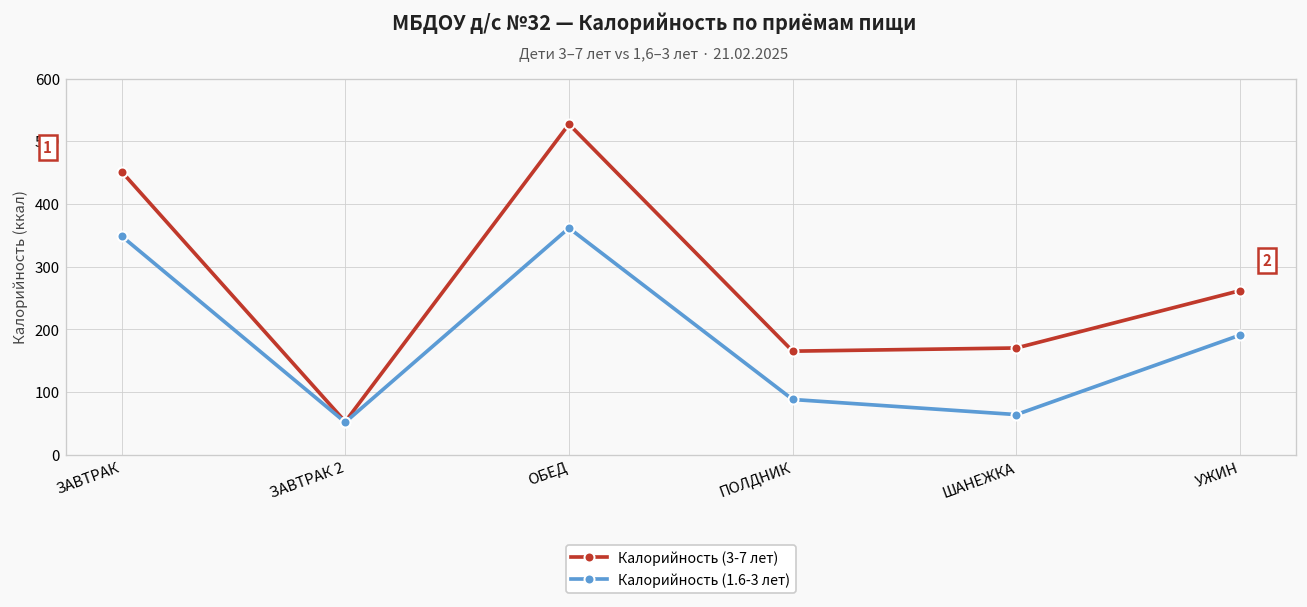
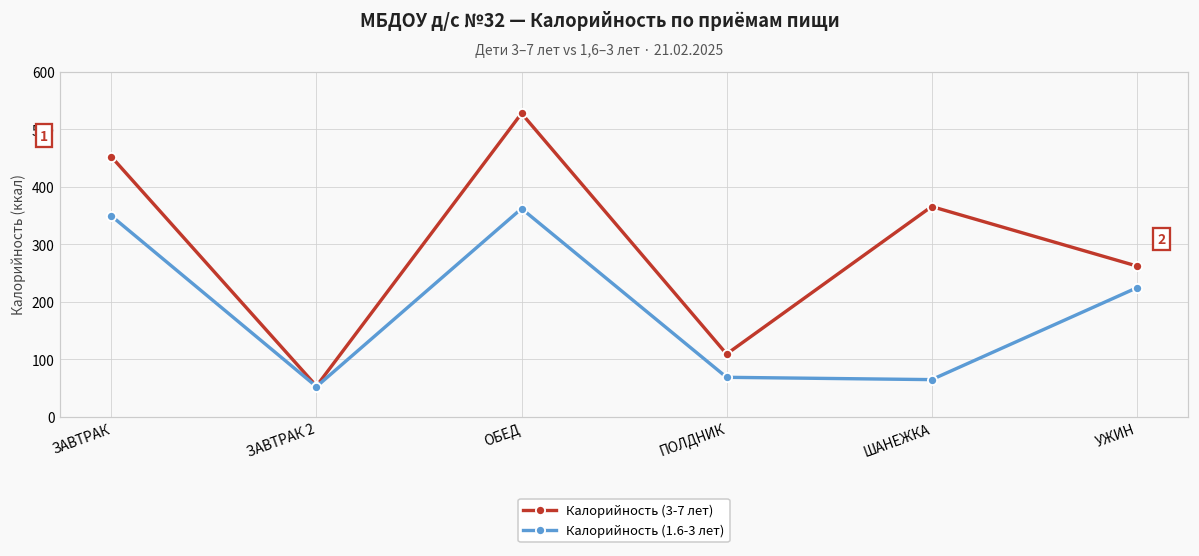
Калорийность (3-7 лет), ПОЛДНИК: 170 -> 110
Калорийность (1.6-3 лет), ПОЛДНИК: 90 -> 70
Калорийность (3-7 лет), ШАНЕЖКА: 170 -> 370
Калорийность (1.6-3 лет), УЖИН: 190 -> 220
